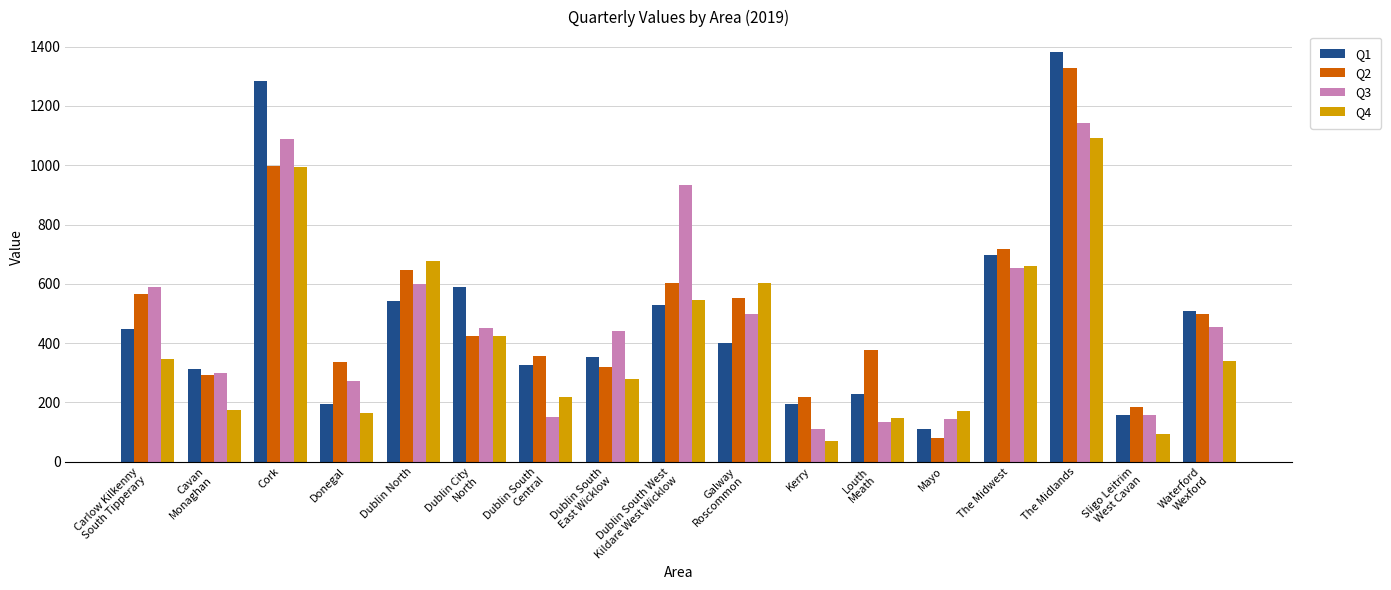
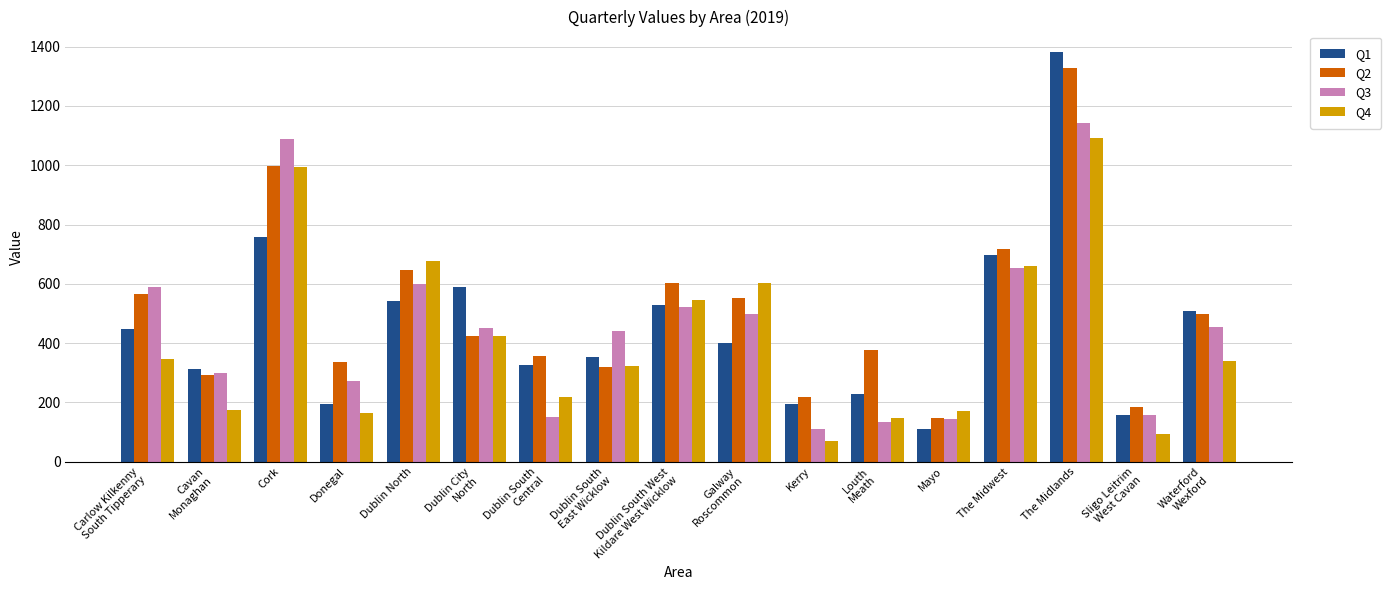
Q1, Cork: 1280 -> 760
Q4, Dublin South East Wicklow: 280 -> 320
Q3, Dublin South West Kildare West Wicklow: 930 -> 520
Q2, Mayo: 80 -> 150
